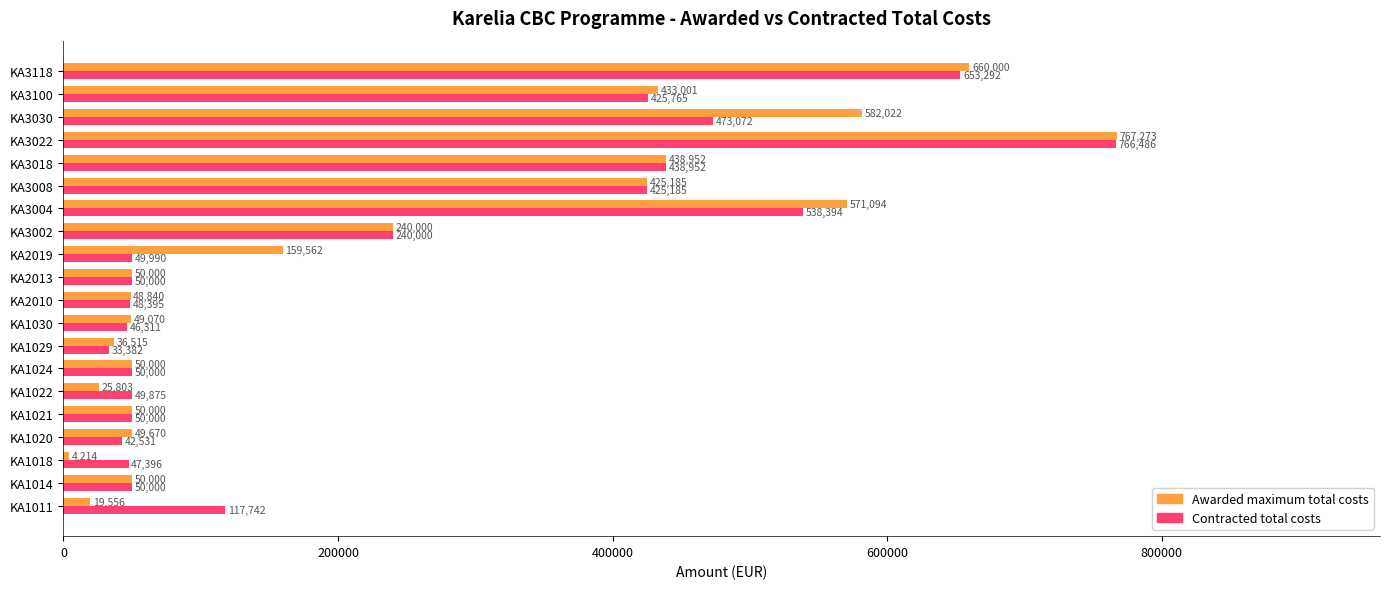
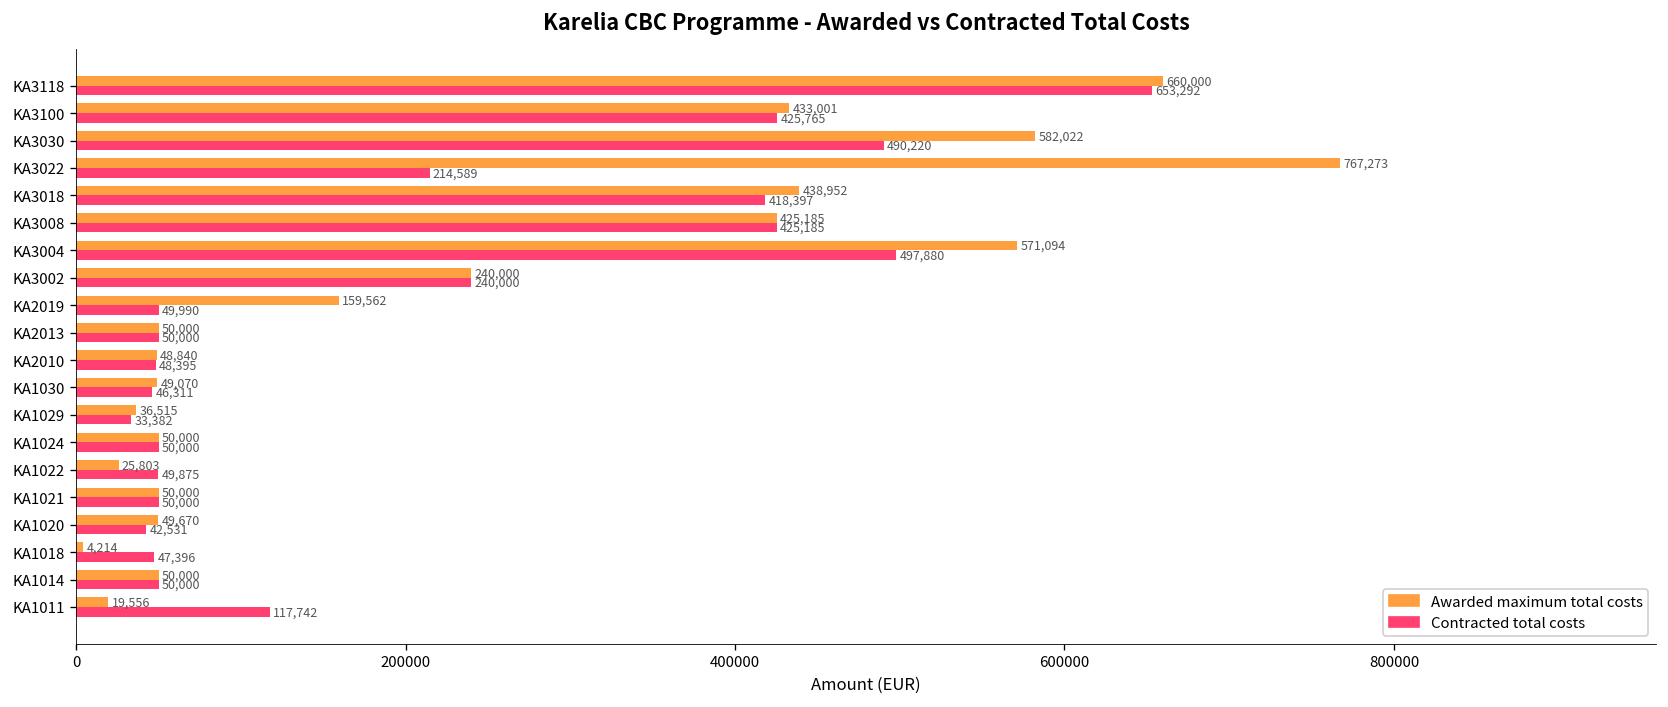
Contracted total costs, KA3030: 473,072 -> 490,220
Contracted total costs, KA3022: 766,486 -> 214,589
Contracted total costs, KA3018: 438,952 -> 418,397
Contracted total costs, KA3004: 538,394 -> 497,880
